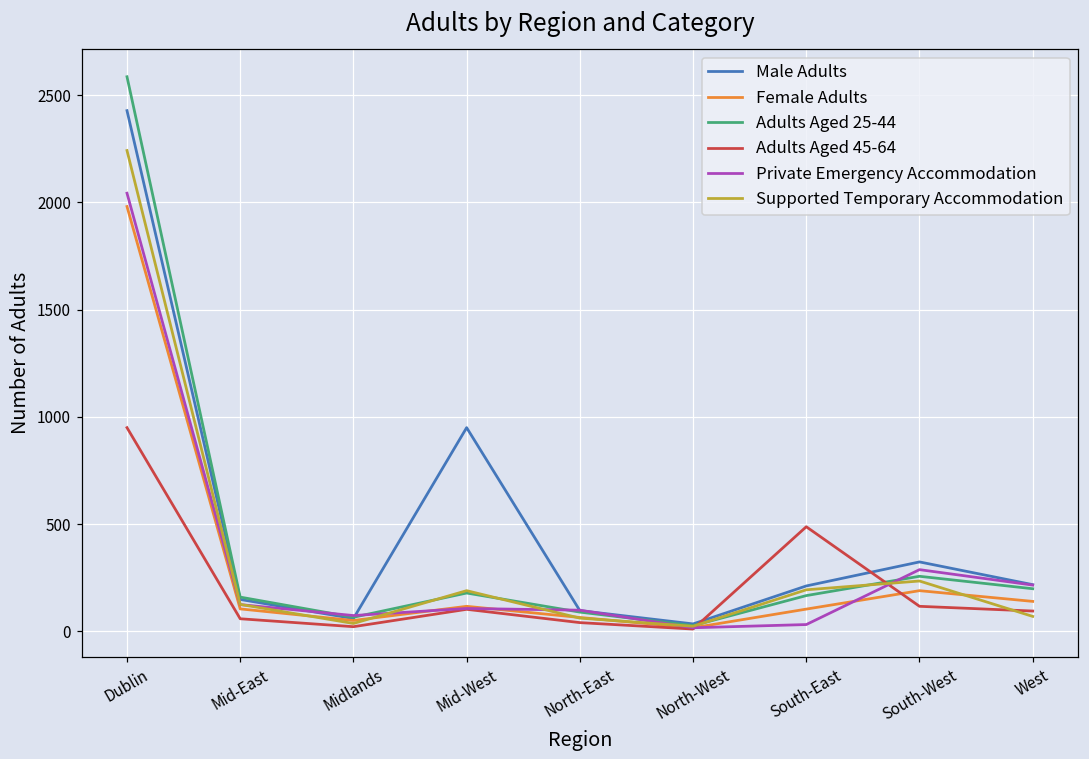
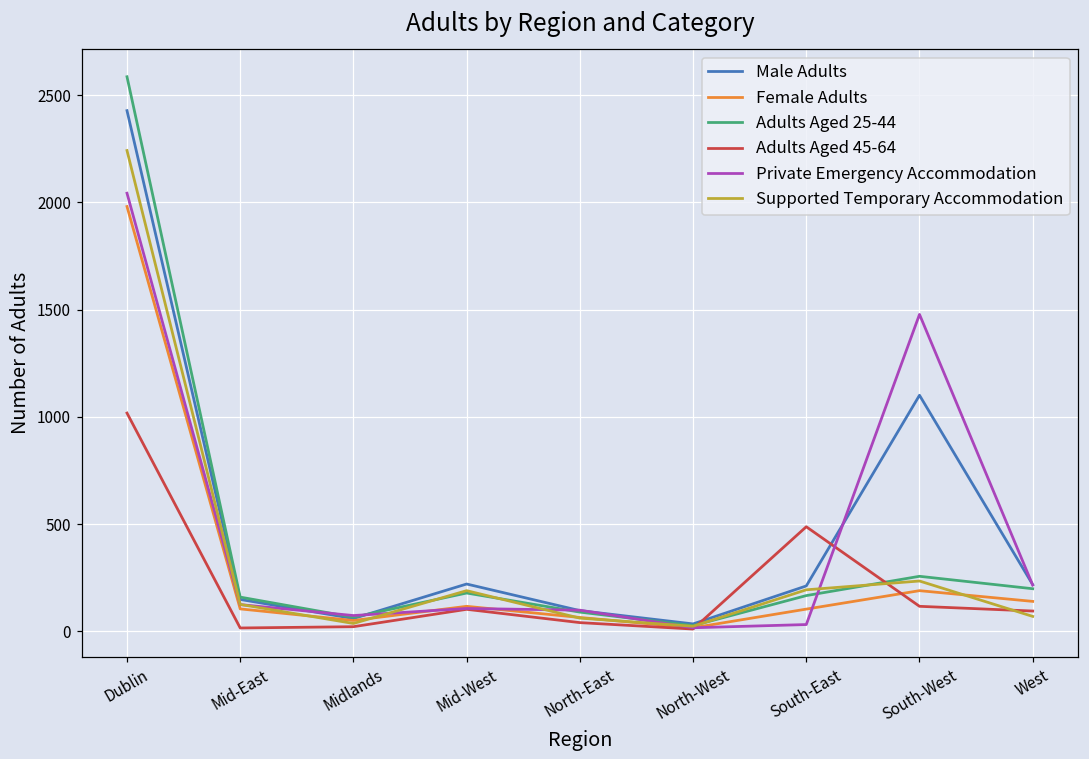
Adults Aged 45-64, Dublin: 950 -> 1020
Adults Aged 45-64, Mid-East: 60 -> 20
Male Adults, Mid-West: 950 -> 220
Male Adults, South-West: 320 -> 1100
Private Emergency Accommodation, South-West: 290 -> 1480
